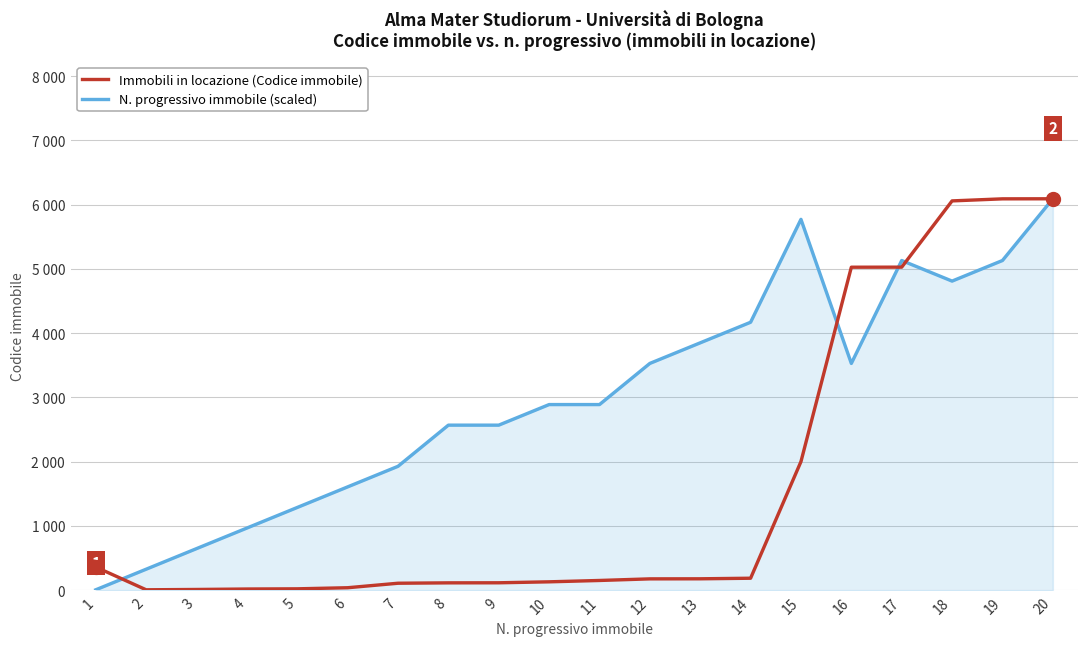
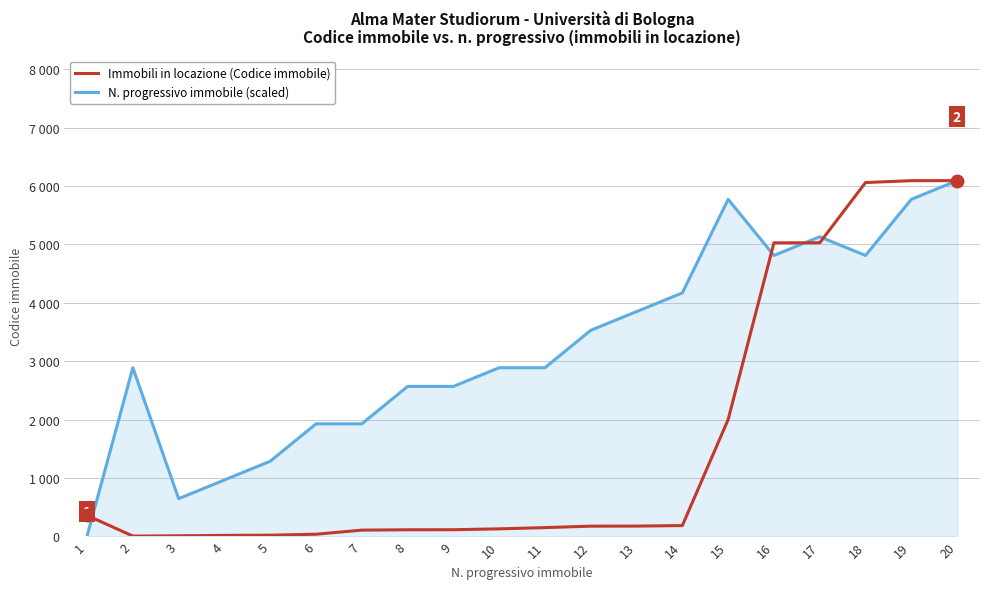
N. progressivo immobile (scaled), 2: 300 -> 2900
N. progressivo immobile (scaled), 6: 1600 -> 1900
N. progressivo immobile (scaled), 16: 3500 -> 4800
N. progressivo immobile (scaled), 19: 5100 -> 5800
